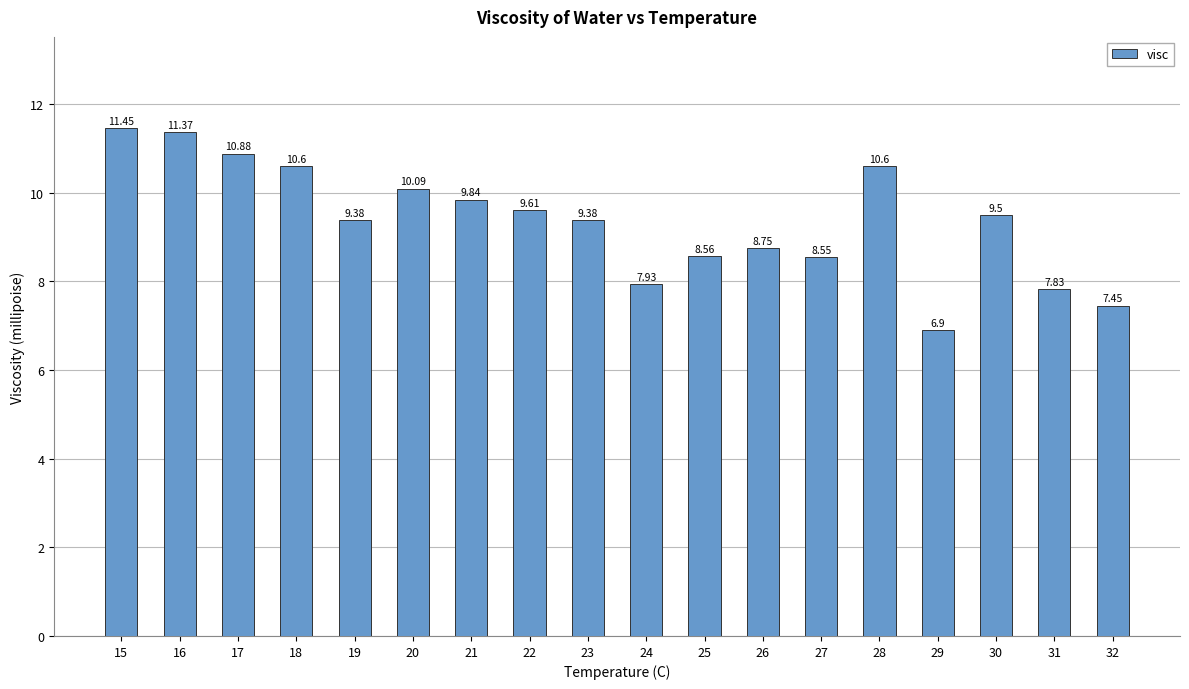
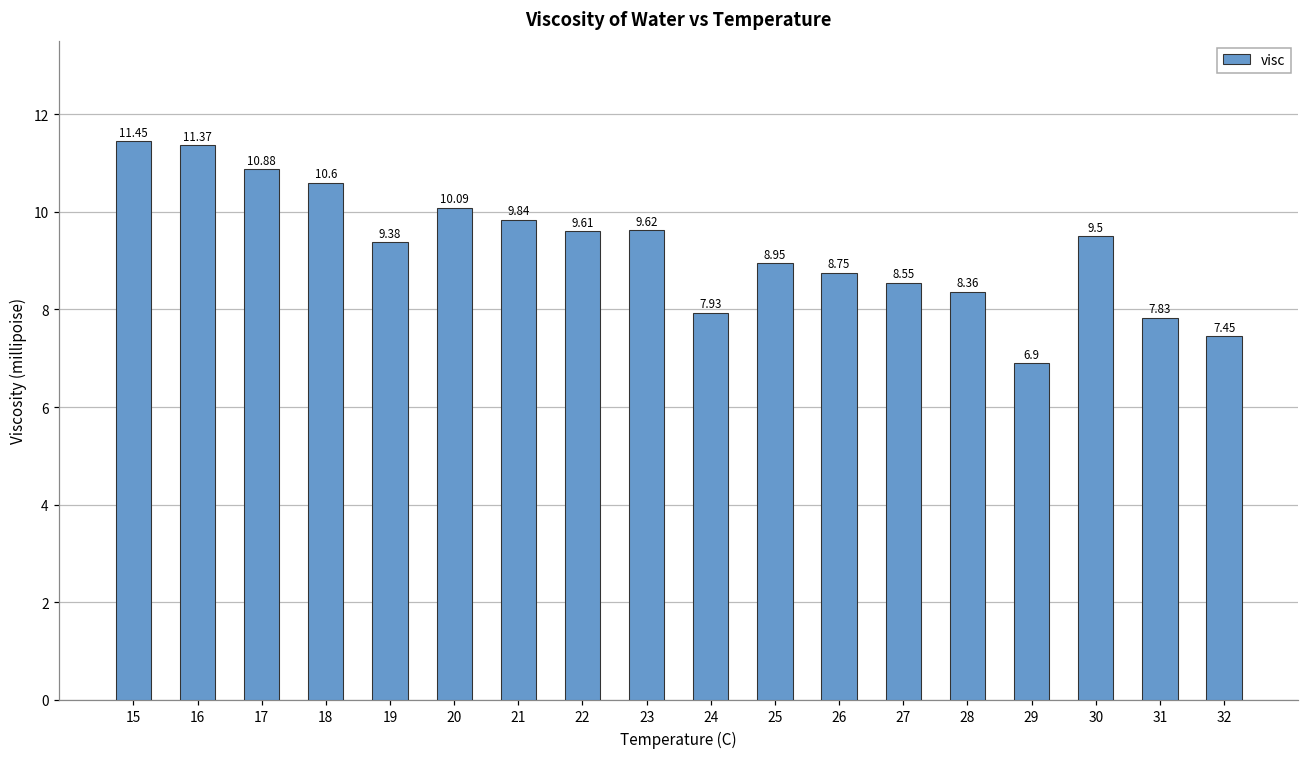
23: 9.38 -> 9.62
25: 8.56 -> 8.95
28: 10.6 -> 8.36
